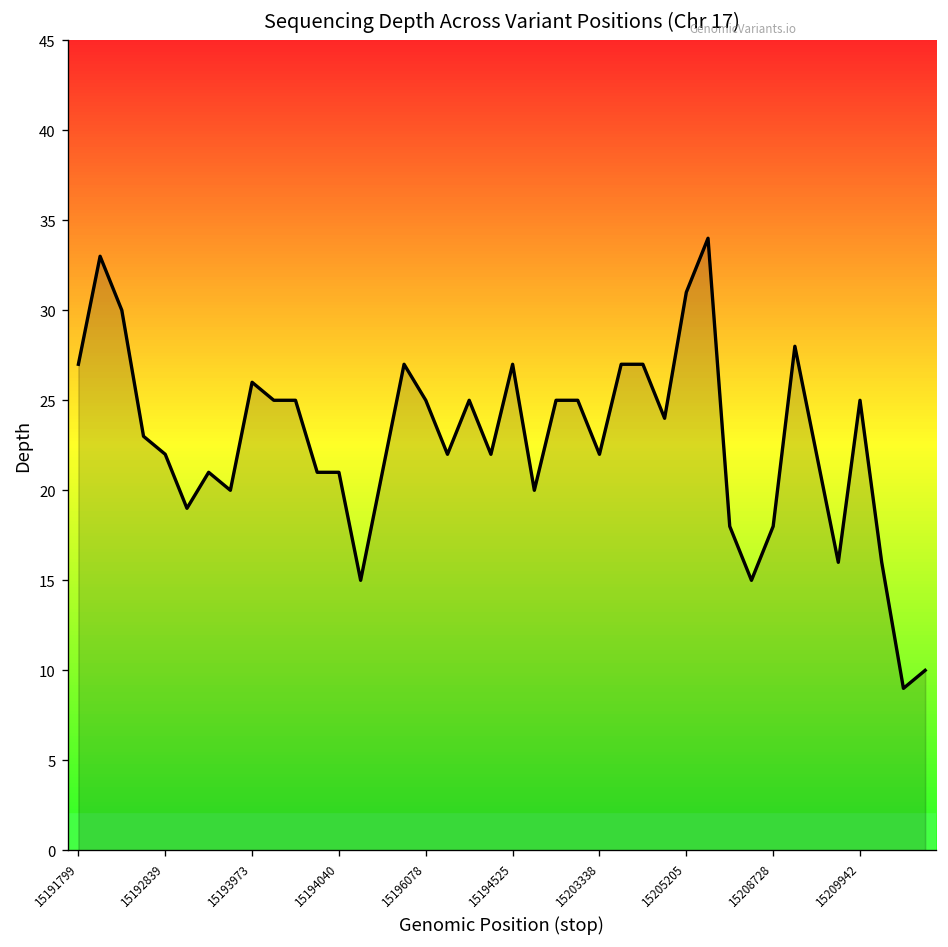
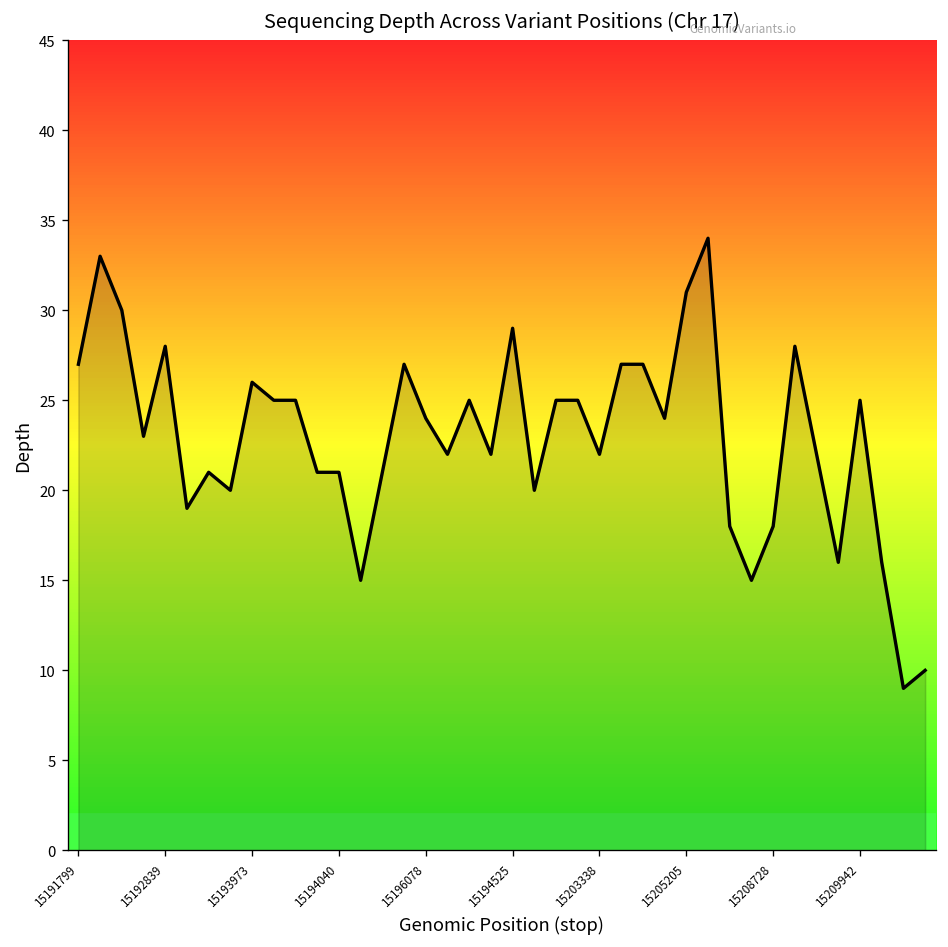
15192839: 22 -> 28
15196078: 25 -> 24
15194525: 27 -> 29
